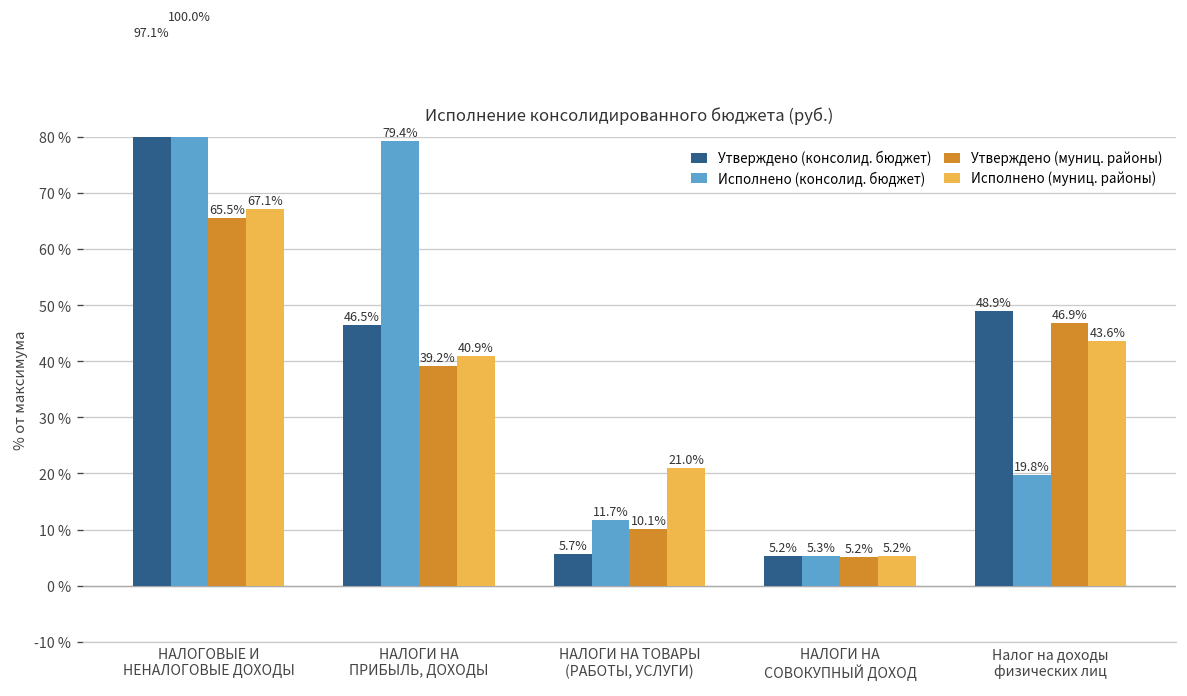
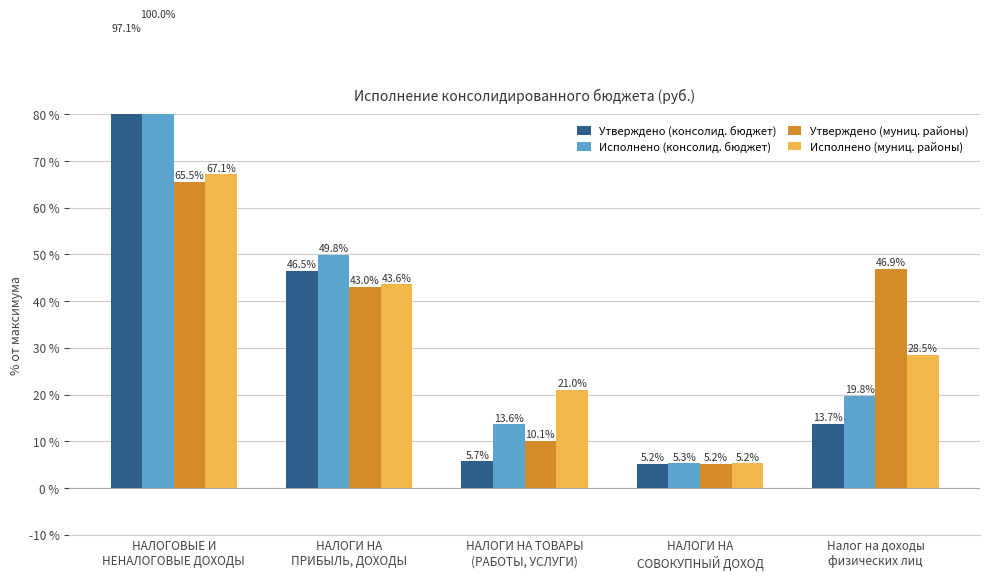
Исполнено (консолид. бюджет), НАЛОГИ НА ПРИБЫЛЬ, ДОХОДЫ: 79.4% -> 49.8%
Утверждено (муниц. районы), НАЛОГИ НА ПРИБЫЛЬ, ДОХОДЫ: 39.2% -> 43.0%
Исполнено (муниц. районы), НАЛОГИ НА ПРИБЫЛЬ, ДОХОДЫ: 40.9% -> 43.6%
Исполнено (консолид. бюджет), НАЛОГИ НА ТОВАРЫ (РАБОТЫ, УСЛУГИ): 11.7% -> 13.6%
Утверждено (консолид. бюджет), Налог на доходы физических лиц: 48.9% -> 13.7%
Исполнено (муниц. районы), Налог на доходы физических лиц: 43.6% -> 28.5%
